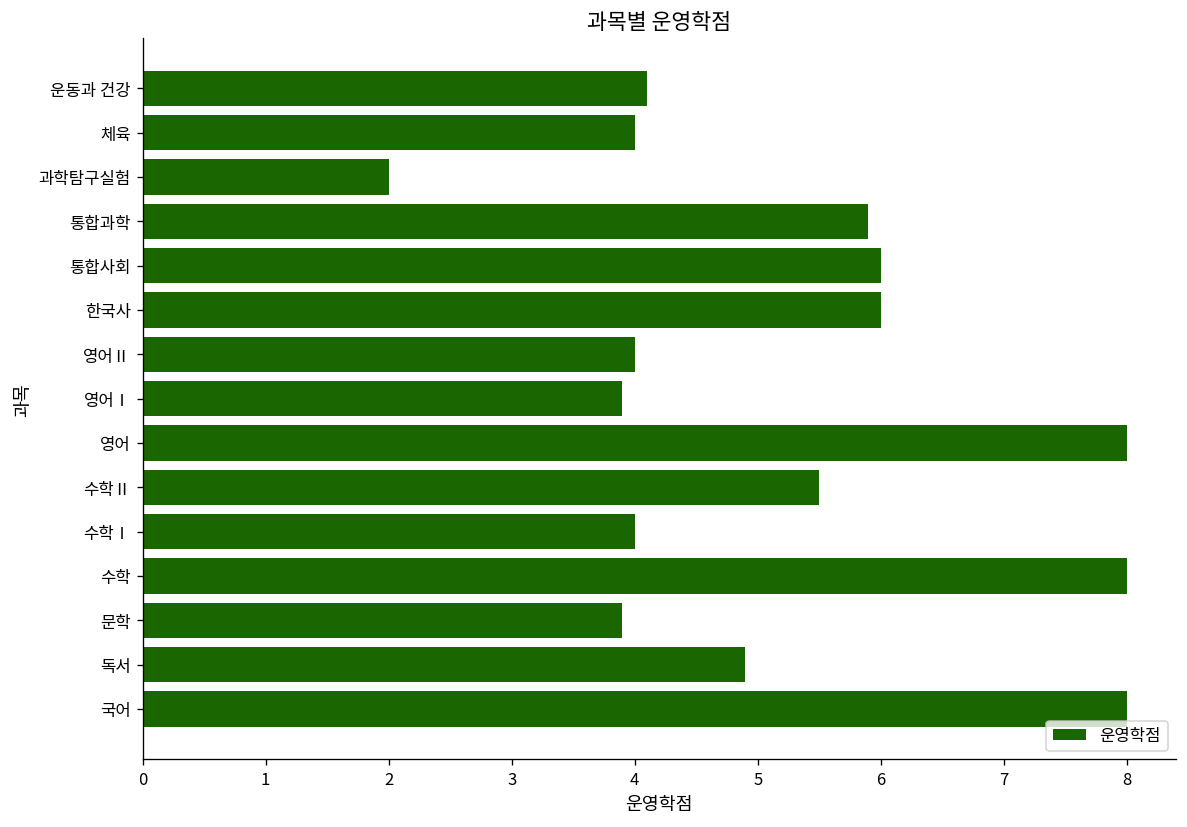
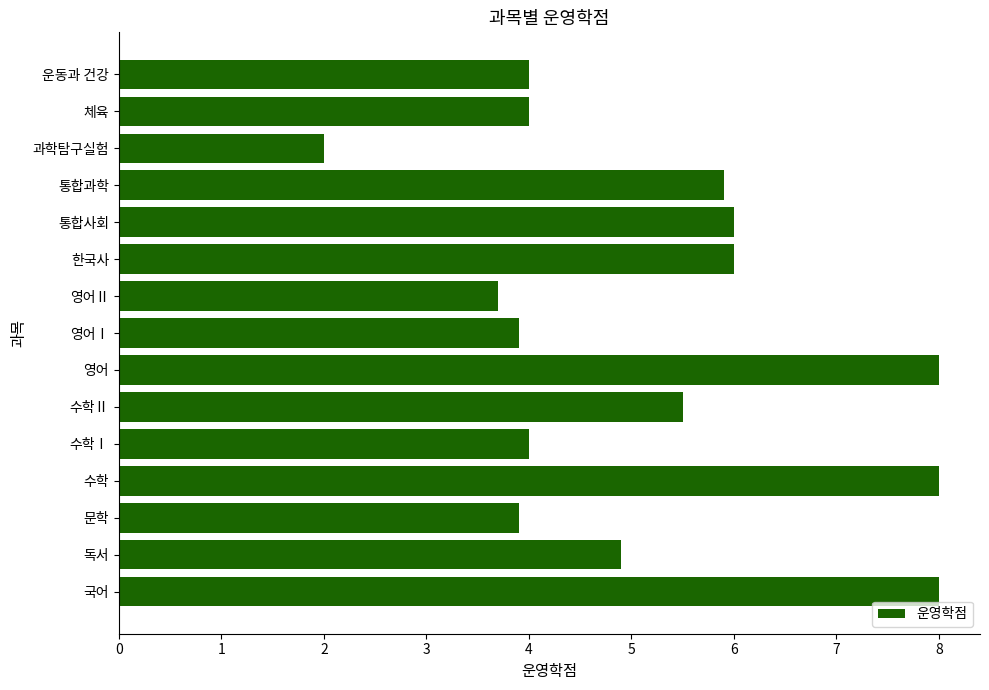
운동과 건강: 4.1 -> 4.0
영어Ⅱ: 4.0 -> 3.7
